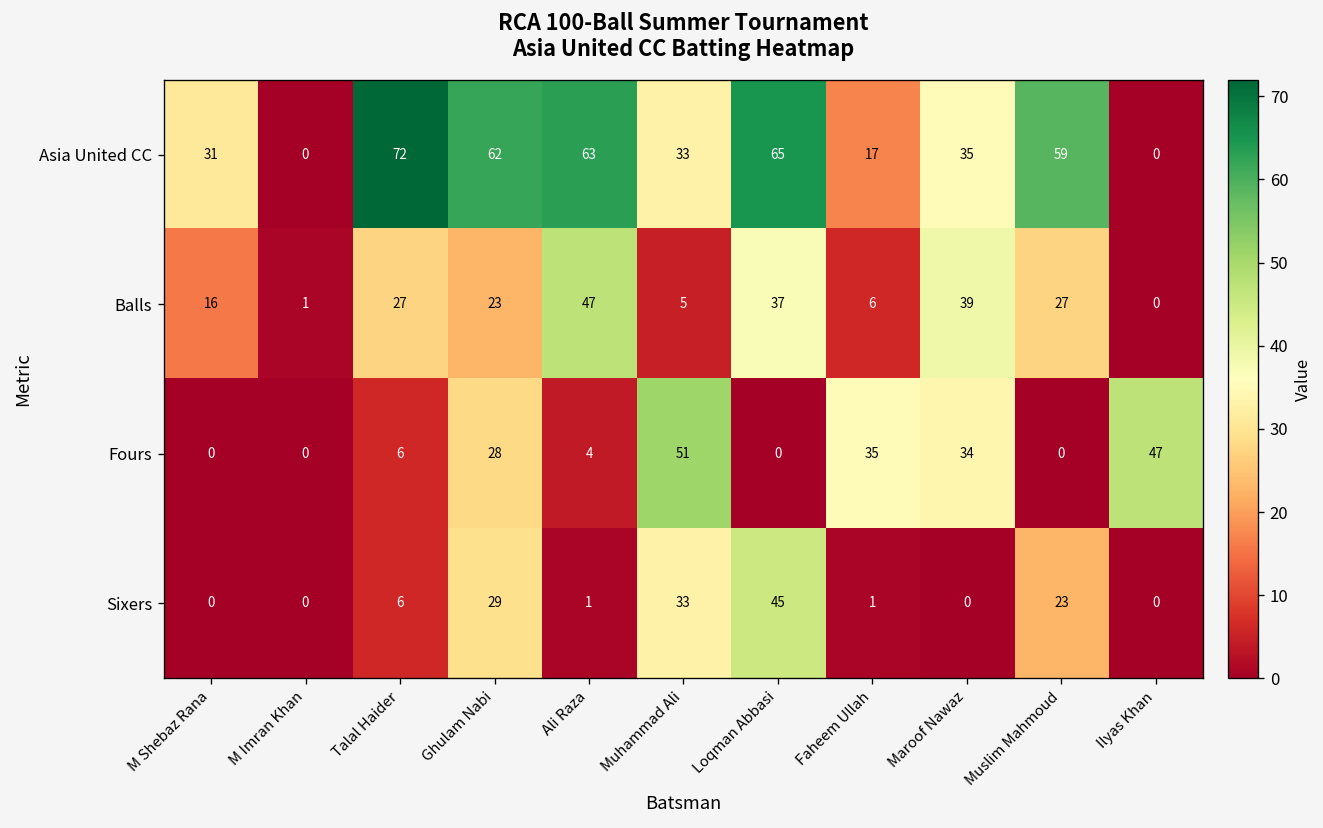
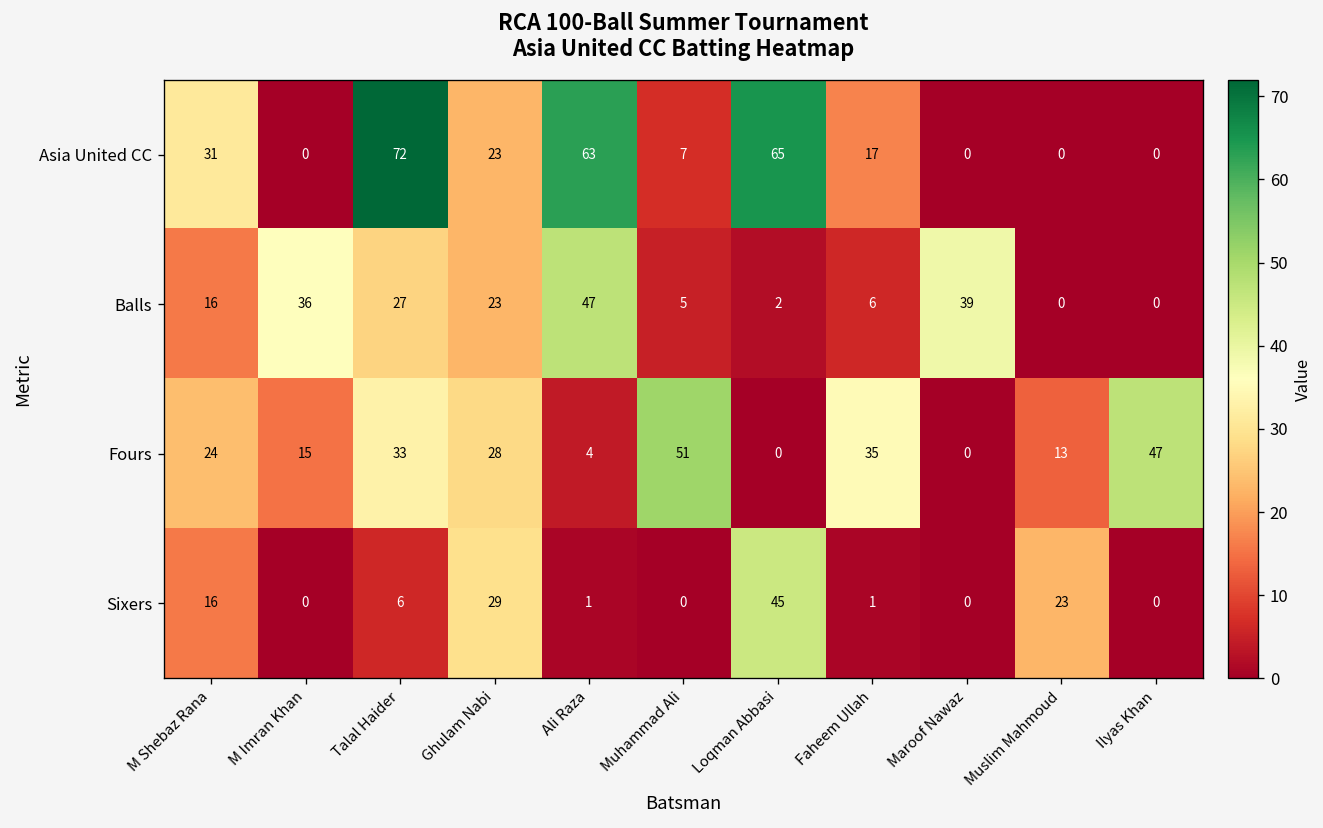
Asia United CC, Ghulam Nabi: 62 -> 23
Asia United CC, Muhammad Ali: 33 -> 7
Asia United CC, Maroof Nawaz: 35 -> 0
Asia United CC, Muslim Mahmoud: 59 -> 0
Balls, M Imran Khan: 1 -> 36
Balls, Loqman Abbasi: 37 -> 2
Balls, Muslim Mahmoud: 27 -> 0
Fours, M Shebaz Rana: 0 -> 24
Fours, M Imran Khan: 0 -> 15
Fours, Talal Haider: 6 -> 33
Fours, Maroof Nawaz: 34 -> 0
Fours, Muslim Mahmoud: 0 -> 13
Sixers, M Shebaz Rana: 0 -> 16
Sixers, Muhammad Ali: 33 -> 0
